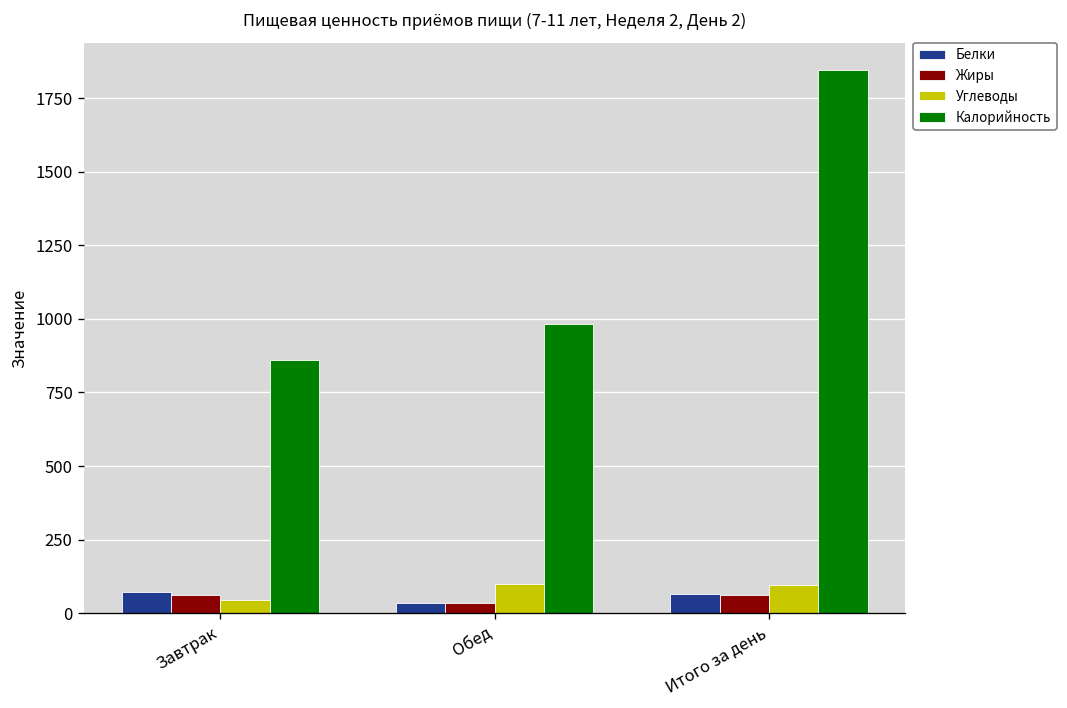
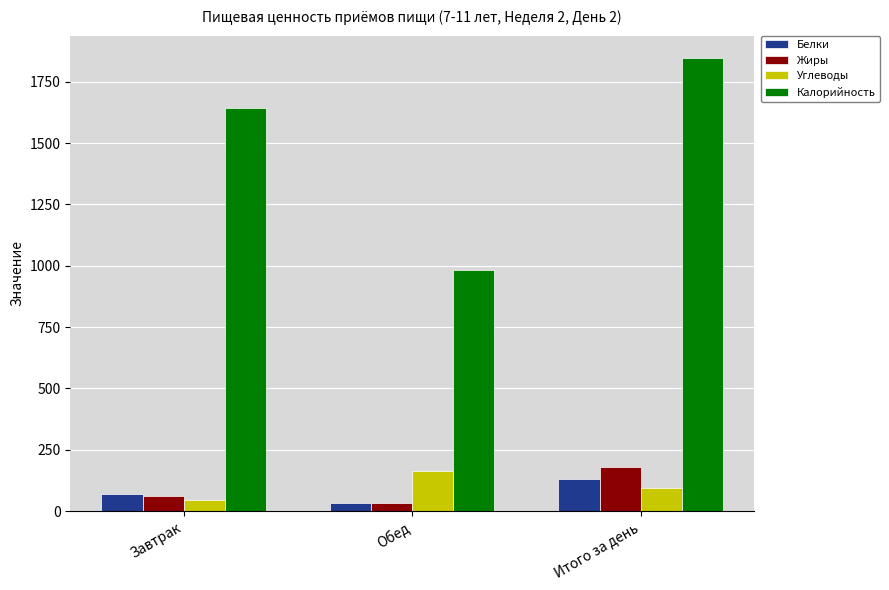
Калорийность, Завтрак: 860 -> 1640
Углеводы, Обед: 100 -> 160
Белки, Итого за день: 70 -> 130
Жиры, Итого за день: 60 -> 180
